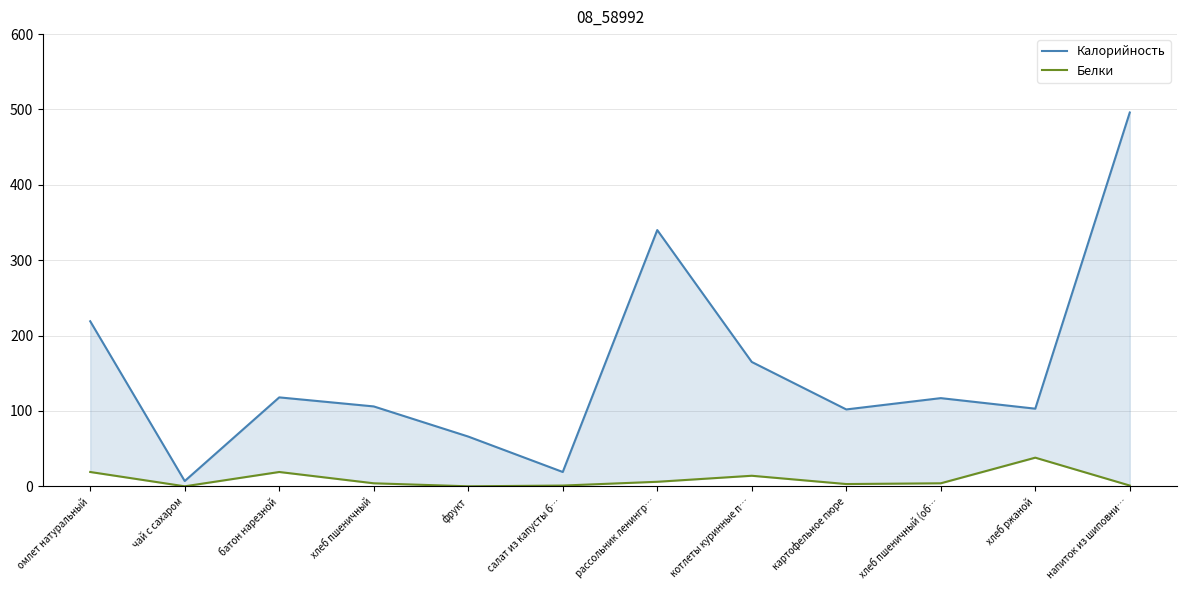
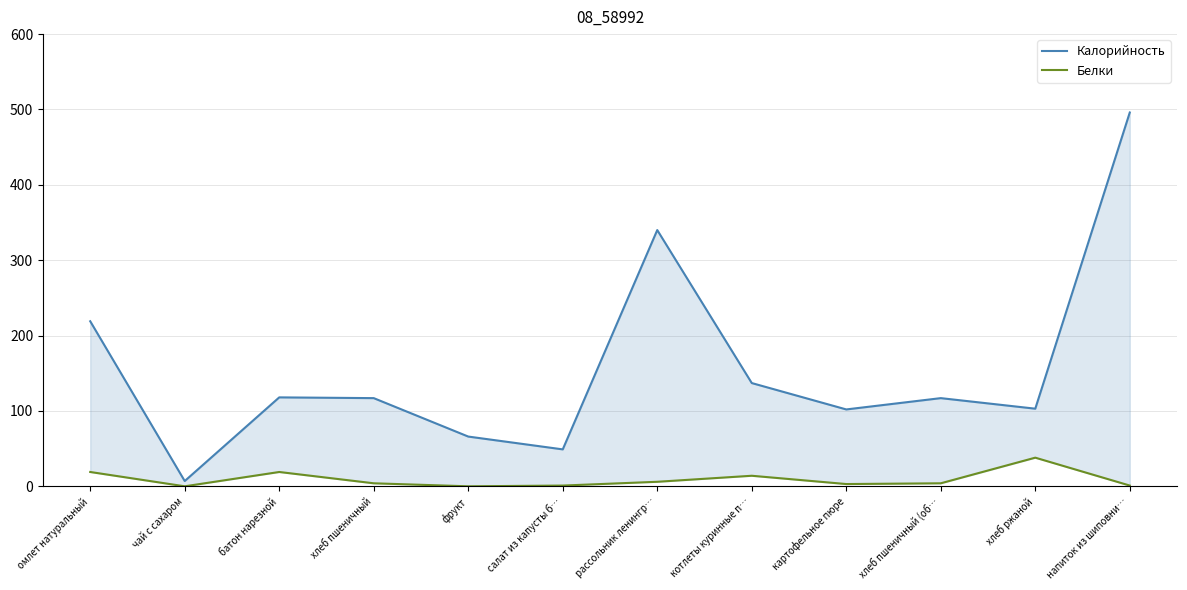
Калорийность, хлеб пшеничный: 110 -> 120
Калорийность, салат из капусты б…: 20 -> 50
Калорийность, котлеты куринные п…: 170 -> 140
